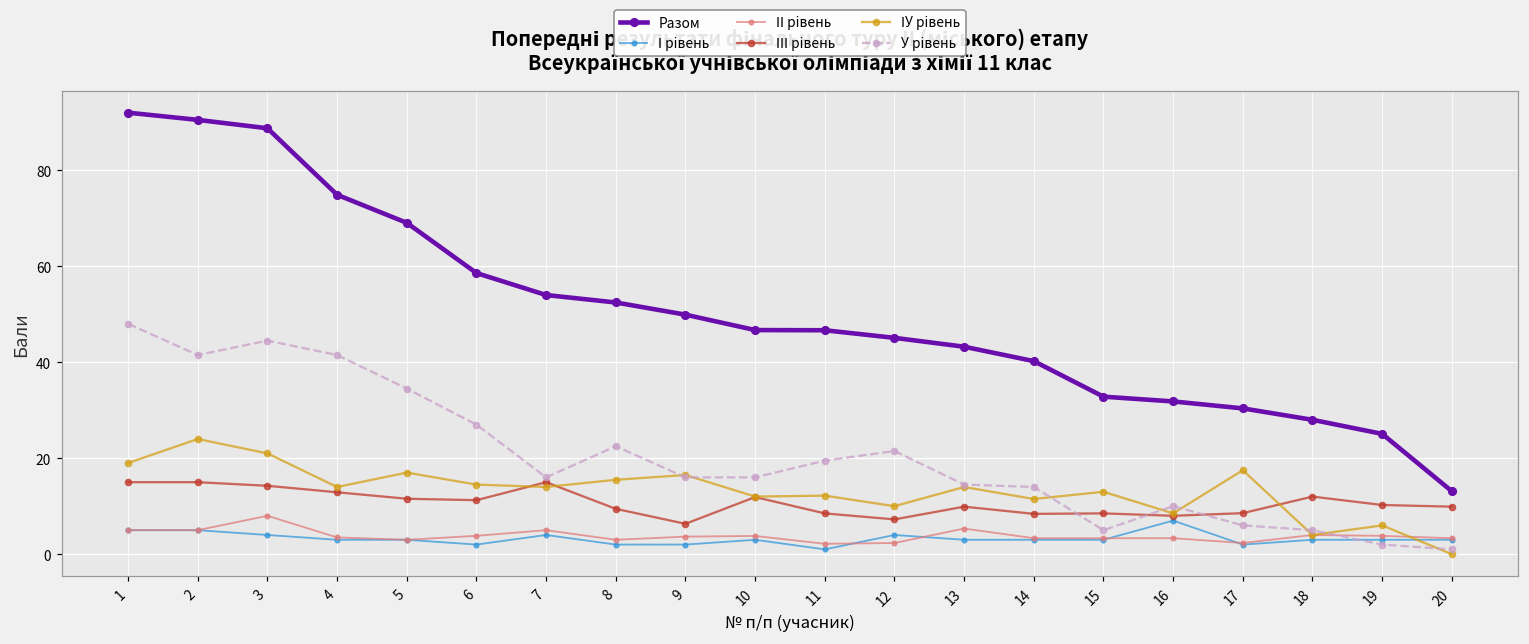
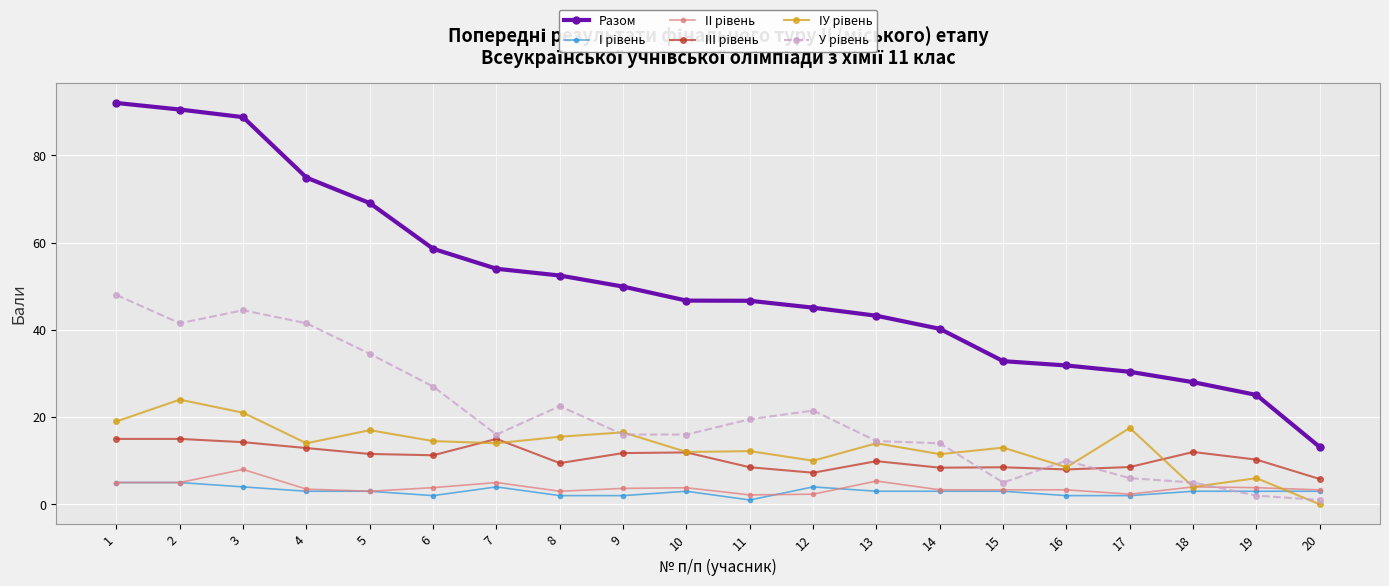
ІІІ рівень, 9: 6 -> 12
І рівень, 16: 7 -> 2
ІІІ рівень, 20: 10 -> 6
